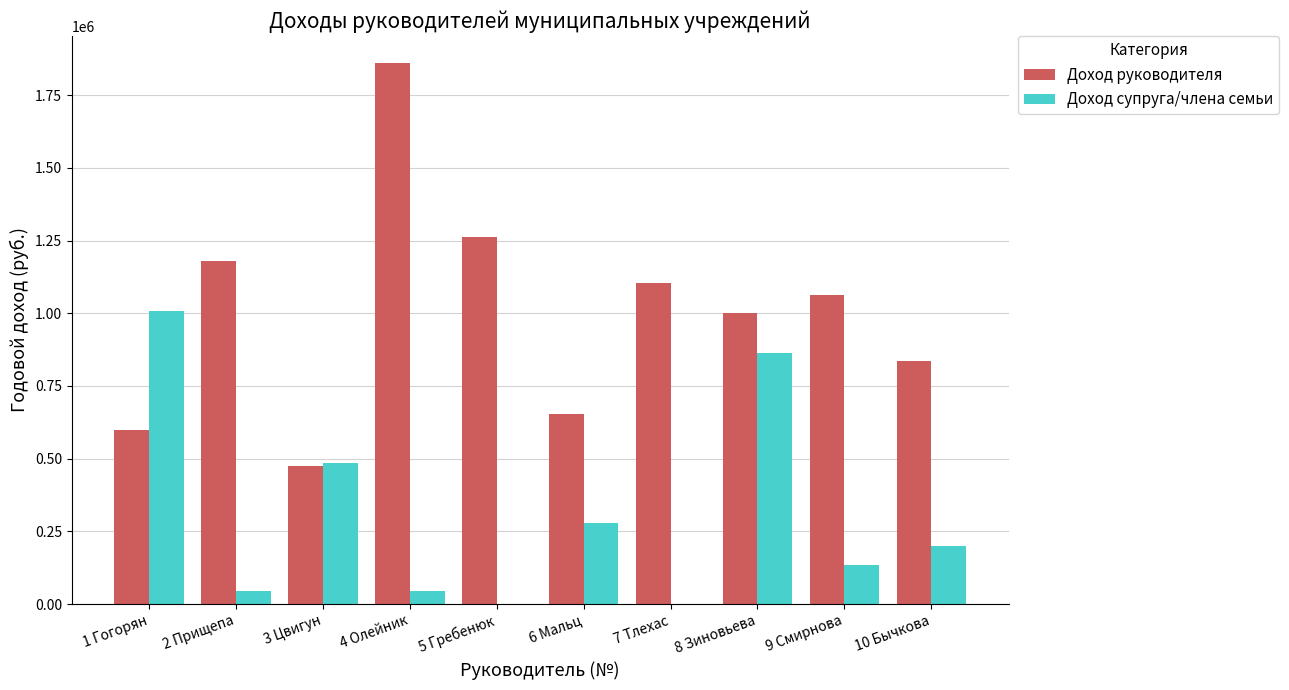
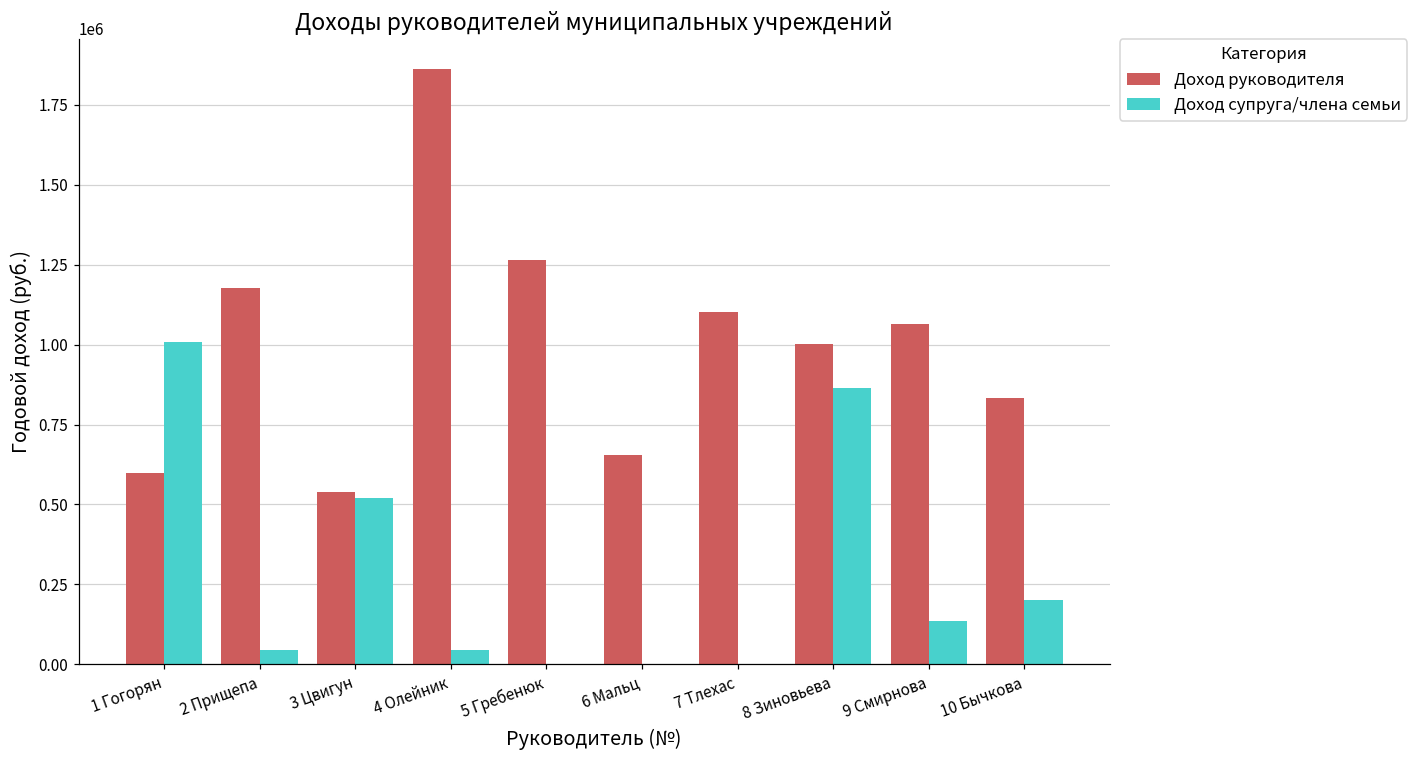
Доход руководителя, 3 Цвигун: 470000 -> 540000
Доход супруга/члена семьи, 3 Цвигун: 480000 -> 520000
Доход супруга/члена семьи, 6 Мальц: 280000 -> 0
